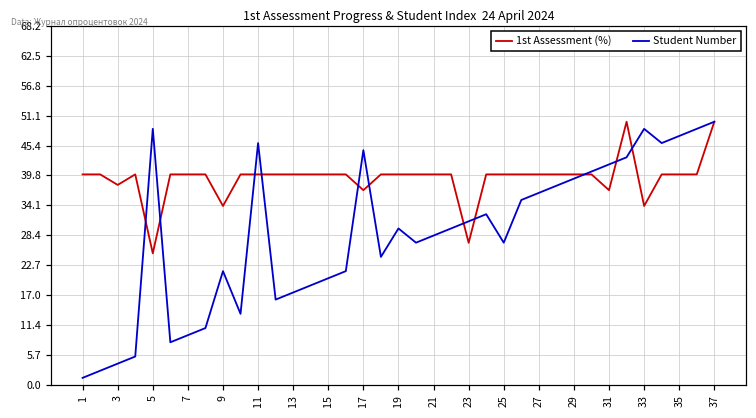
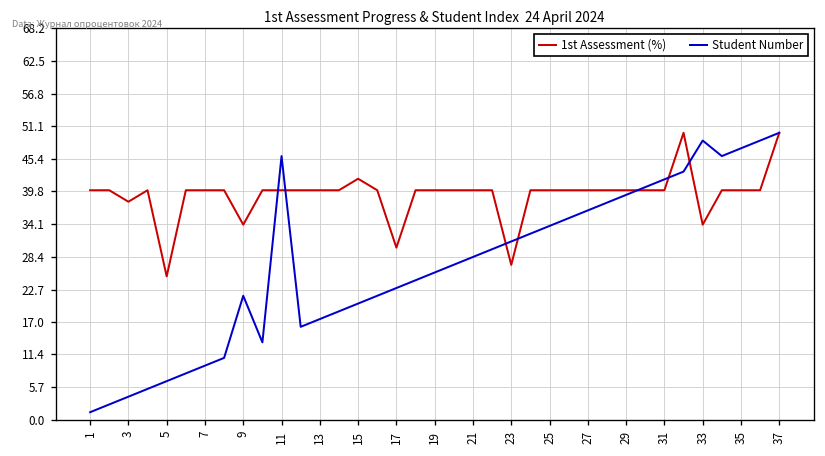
Student Number, 5: 49 -> 7
1st Assessment (%), 15: 40 -> 42
1st Assessment (%), 17: 37 -> 30
Student Number, 17: 45 -> 23
Student Number, 19: 30 -> 26
Student Number, 25: 27 -> 34
1st Assessment (%), 31: 37 -> 40
